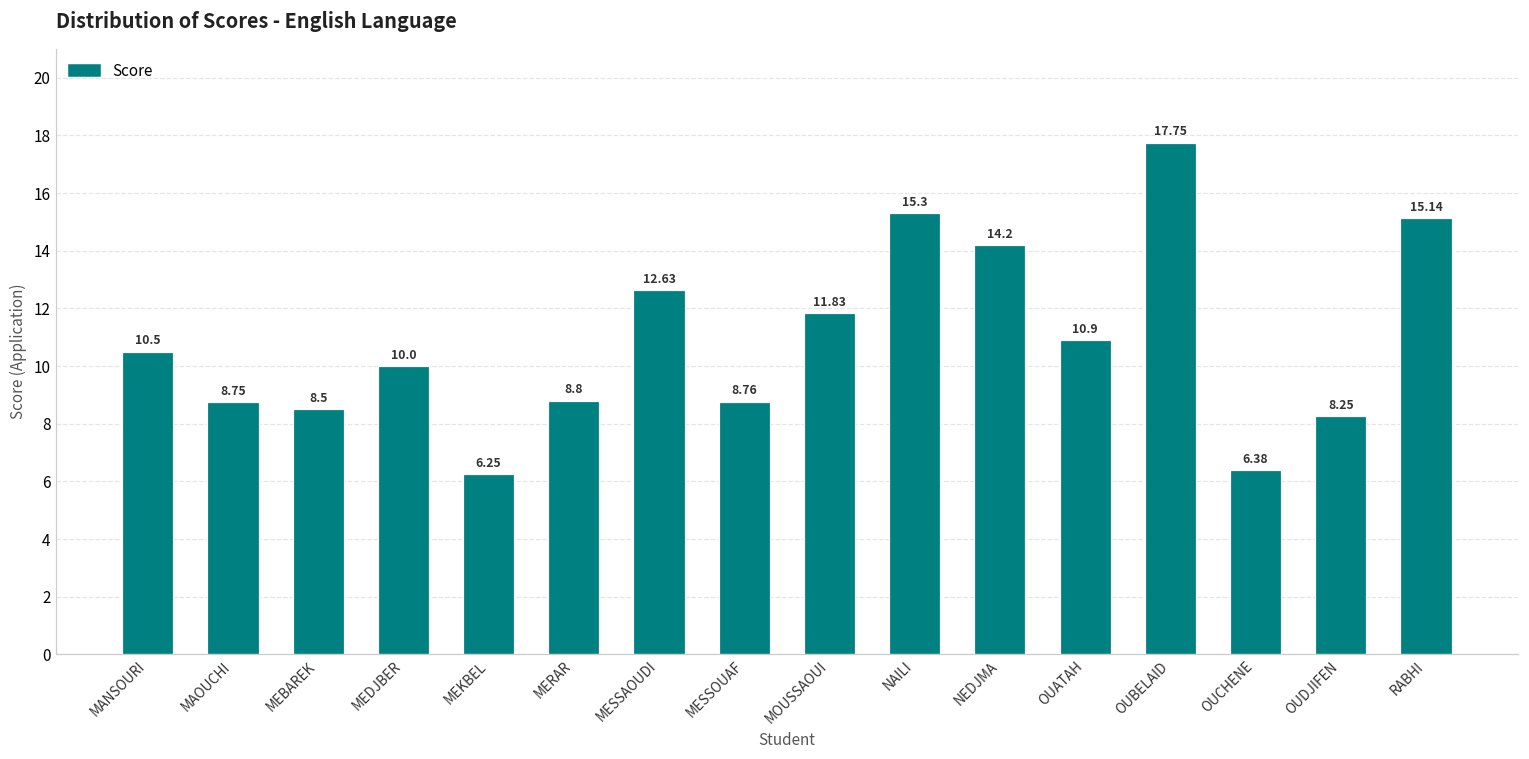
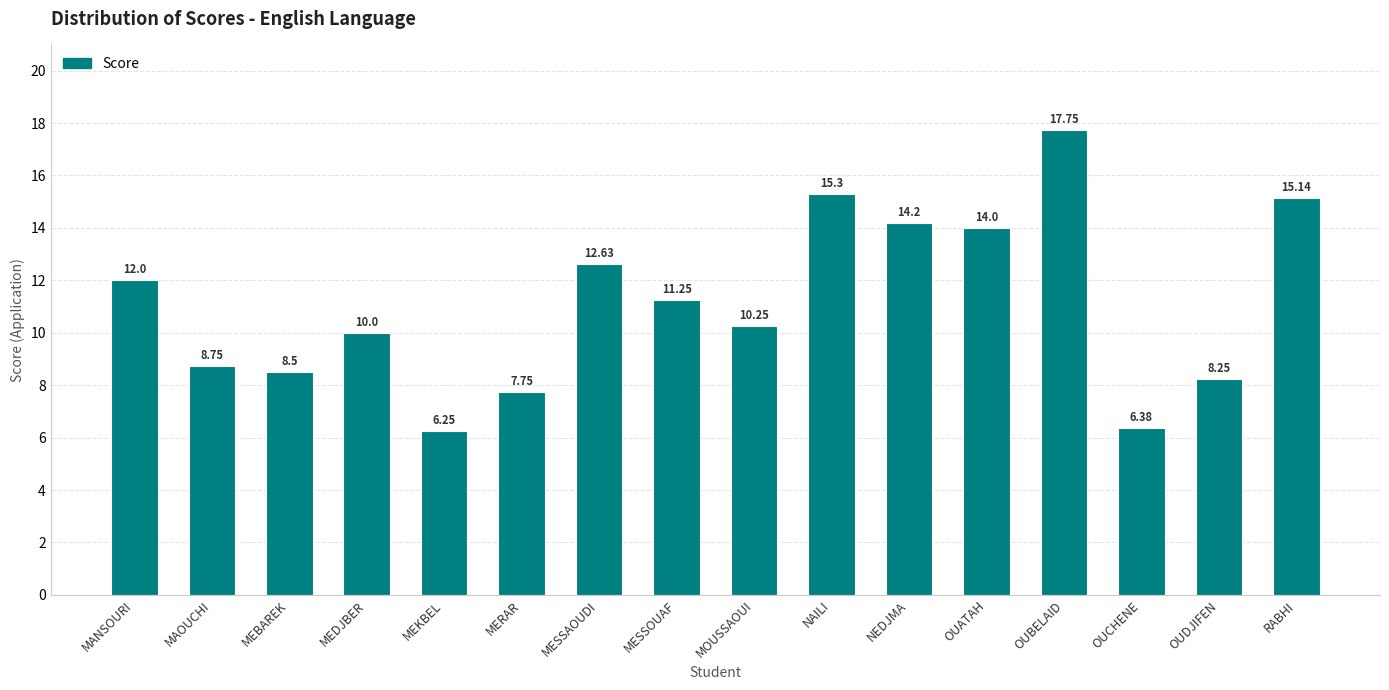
MANSOURI: 10.5 -> 12.0
MERAR: 8.8 -> 7.75
MESSOUAF: 8.76 -> 11.25
MOUSSAOUI: 11.83 -> 10.25
OUATAH: 10.9 -> 14.0
